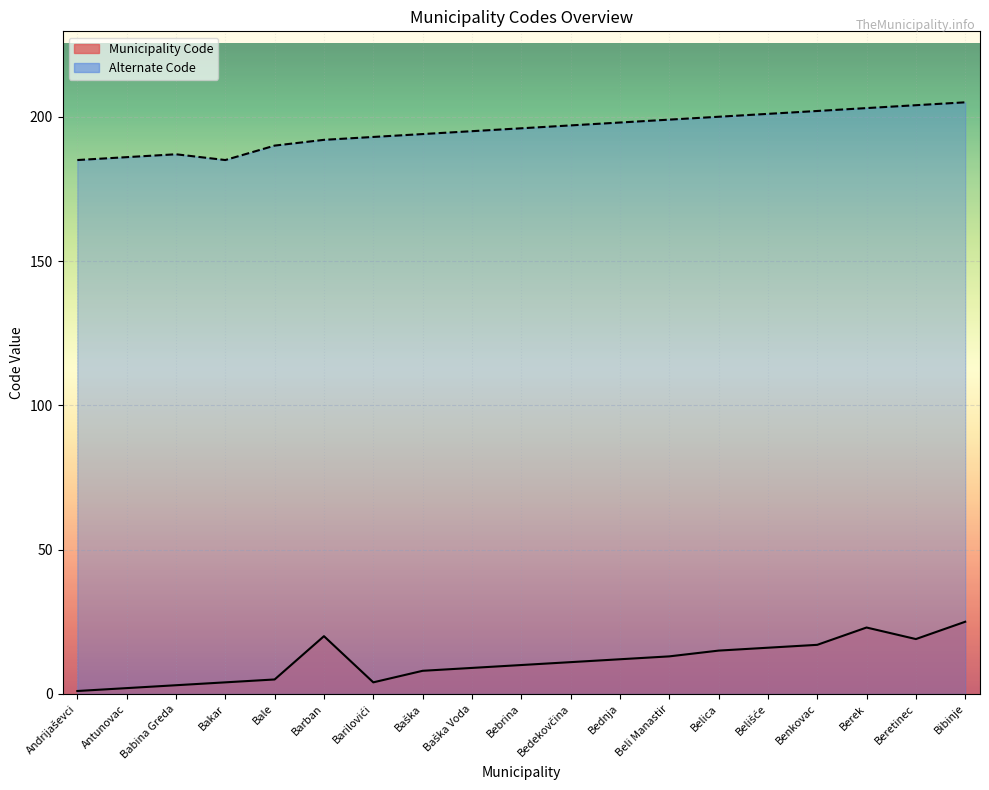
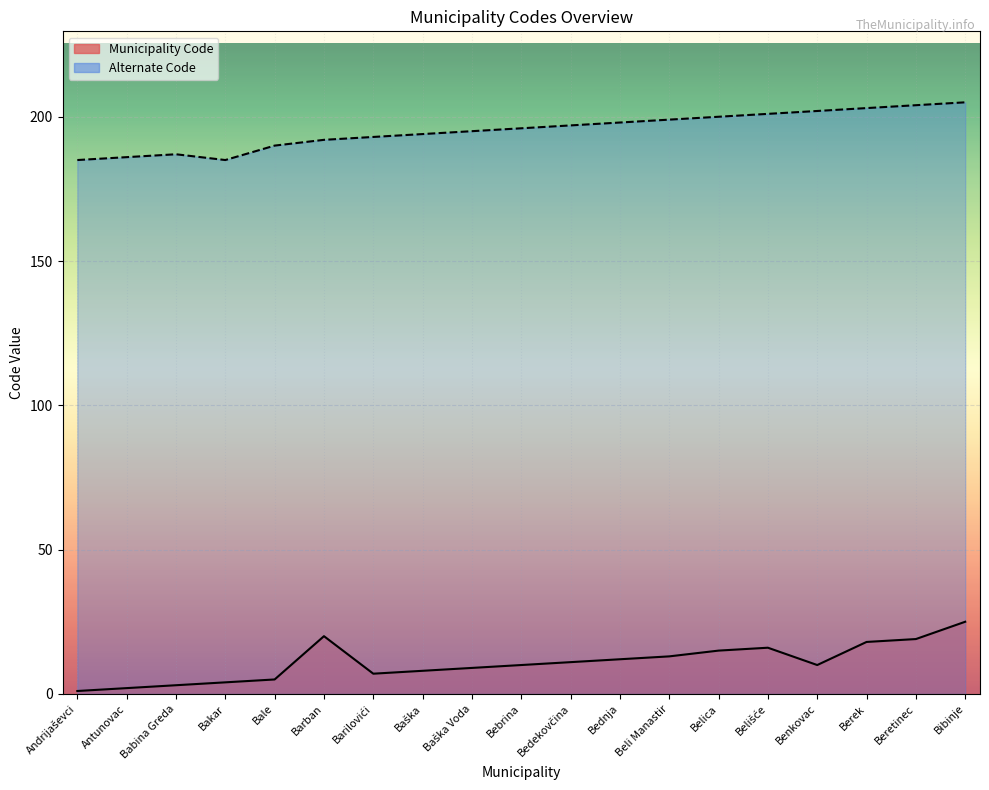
Municipality Code, Barilovići: 4 -> 7
Municipality Code, Benkovac: 17 -> 10
Municipality Code, Berek: 23 -> 18
